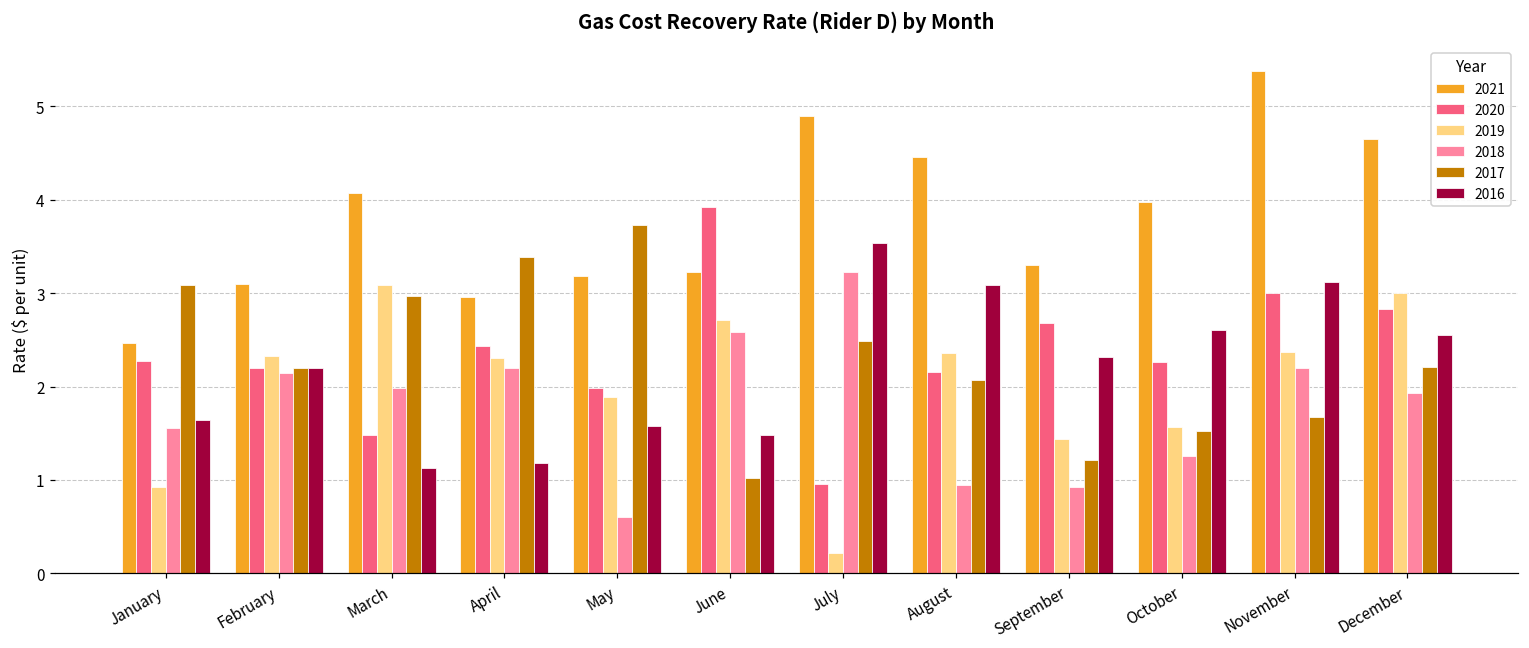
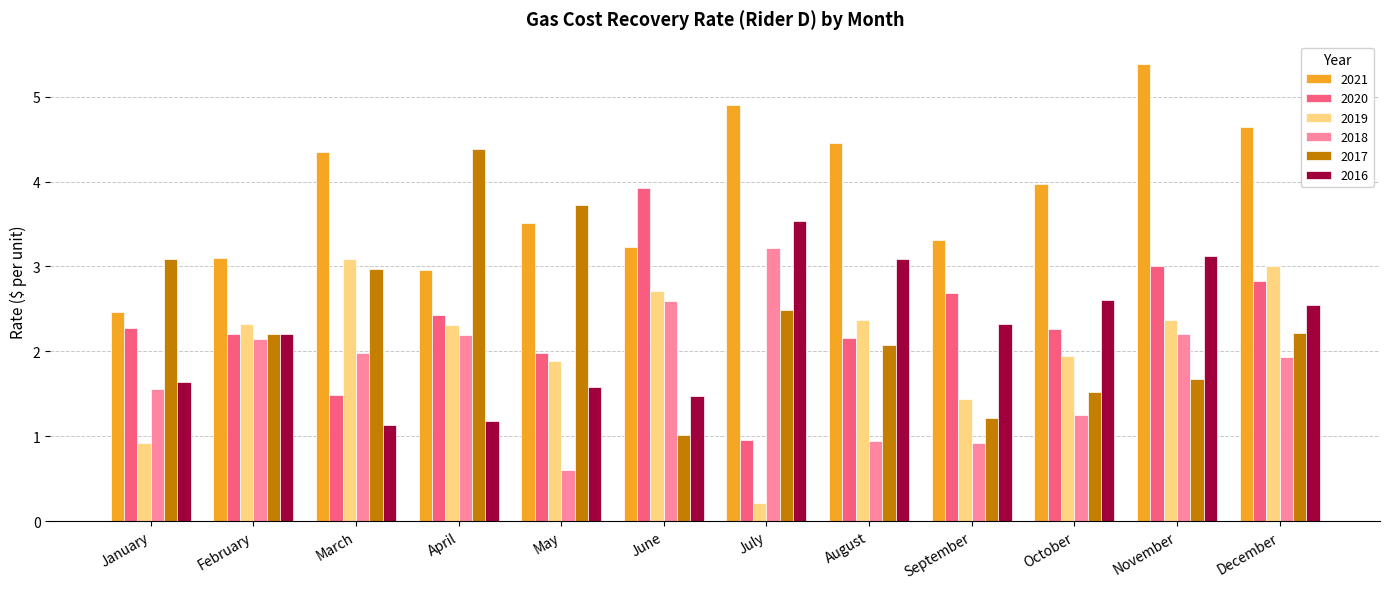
2021, March: 4.1 -> 4.3
2017, April: 3.4 -> 4.4
2021, May: 3.2 -> 3.5
2019, October: 1.6 -> 1.9
